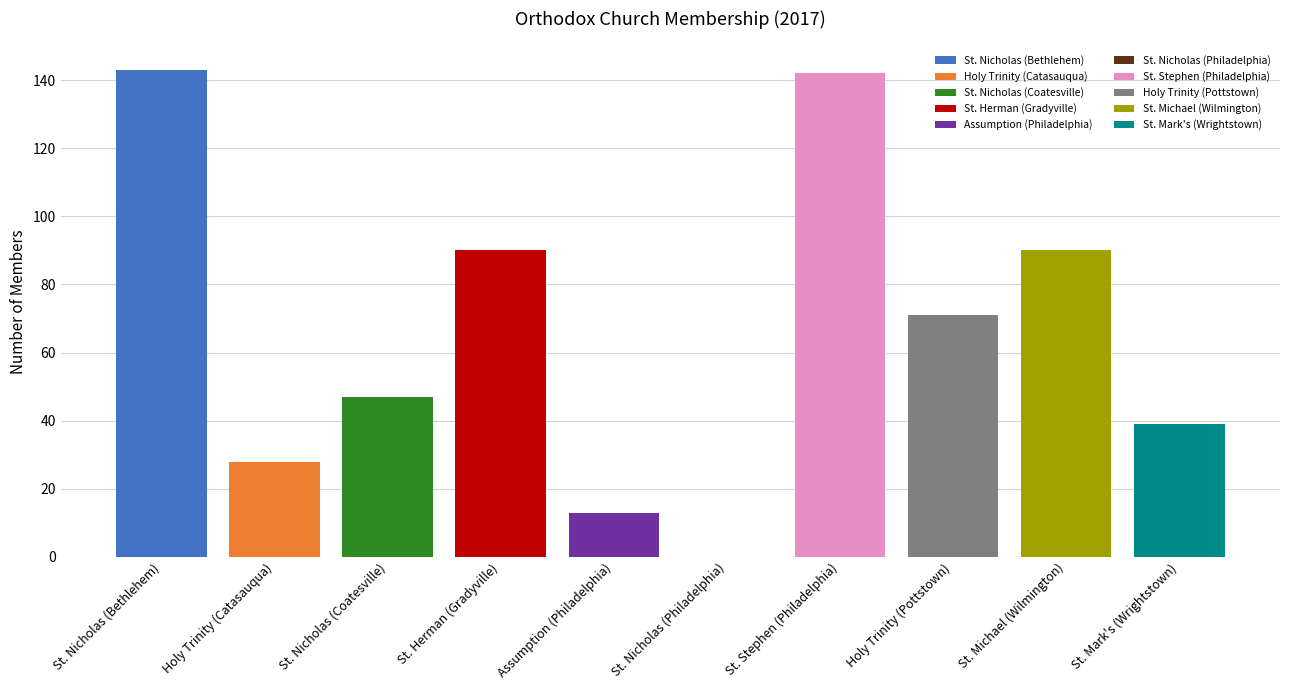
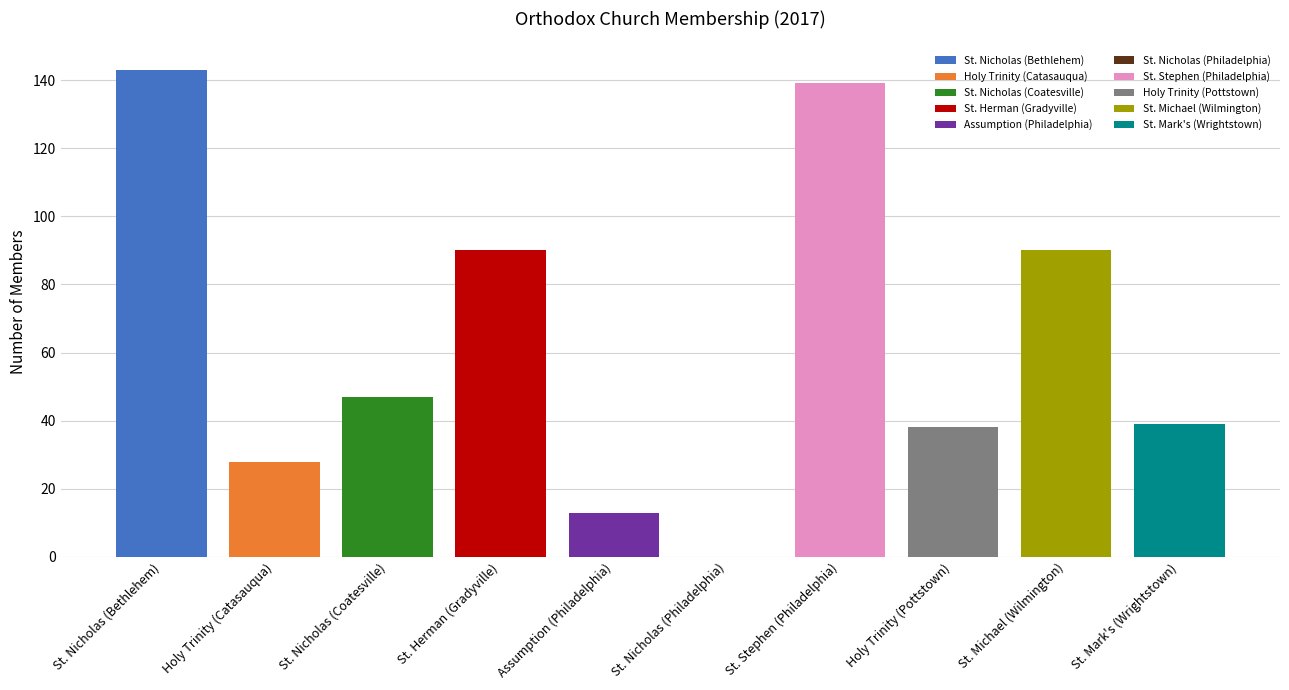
St. Stephen (Philadelphia): 142 -> 139
Holy Trinity (Pottstown): 71 -> 38
